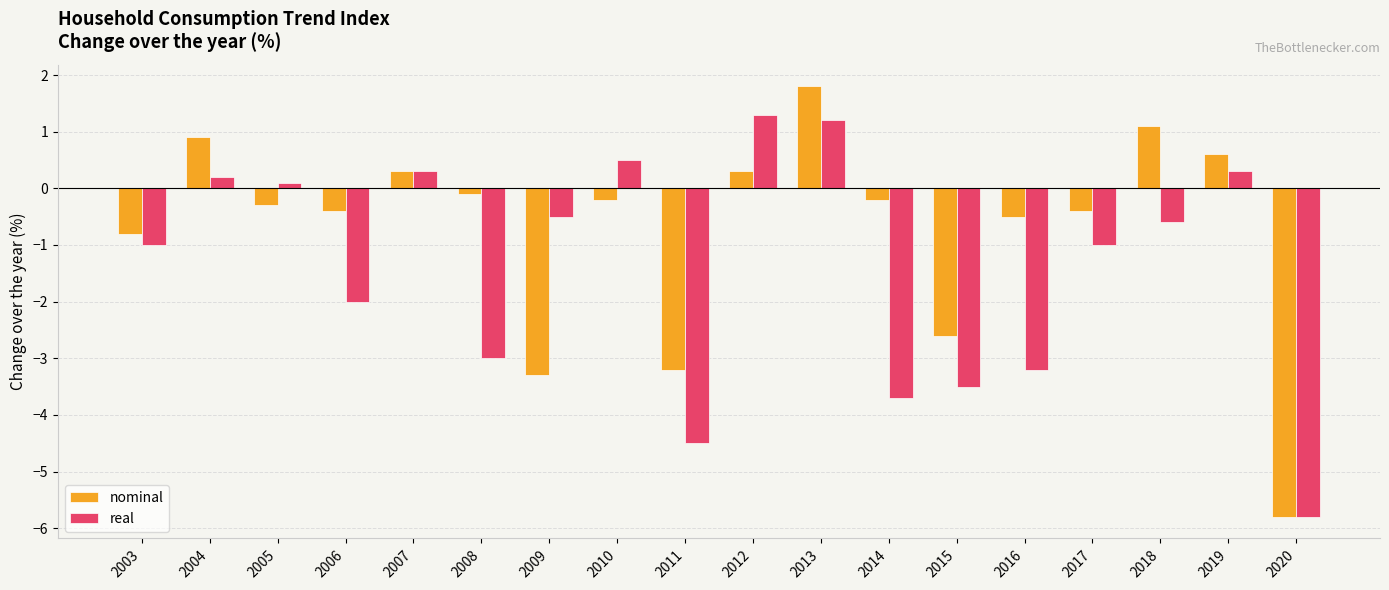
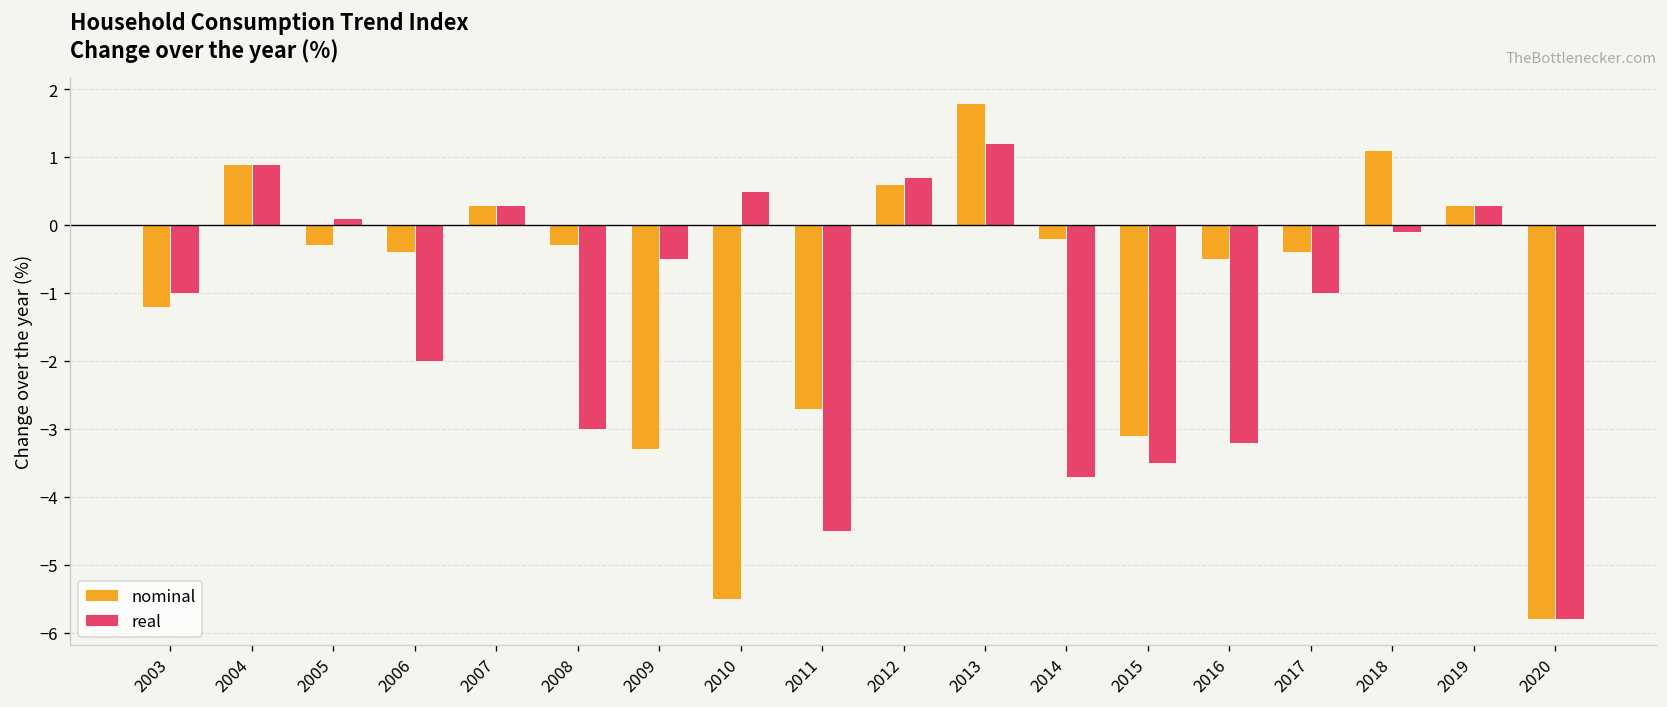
nominal, 2003: -0.8 -> -1.2
real, 2004: 0.2 -> 0.9
nominal, 2008: -0.1 -> -0.3
nominal, 2010: -0.2 -> -5.5
nominal, 2011: -3.2 -> -2.7
nominal, 2012: 0.3 -> 0.6
real, 2012: 1.3 -> 0.7
nominal, 2015: -2.6 -> -3.1
real, 2018: -0.6 -> -0.1
nominal, 2019: 0.6 -> 0.3
